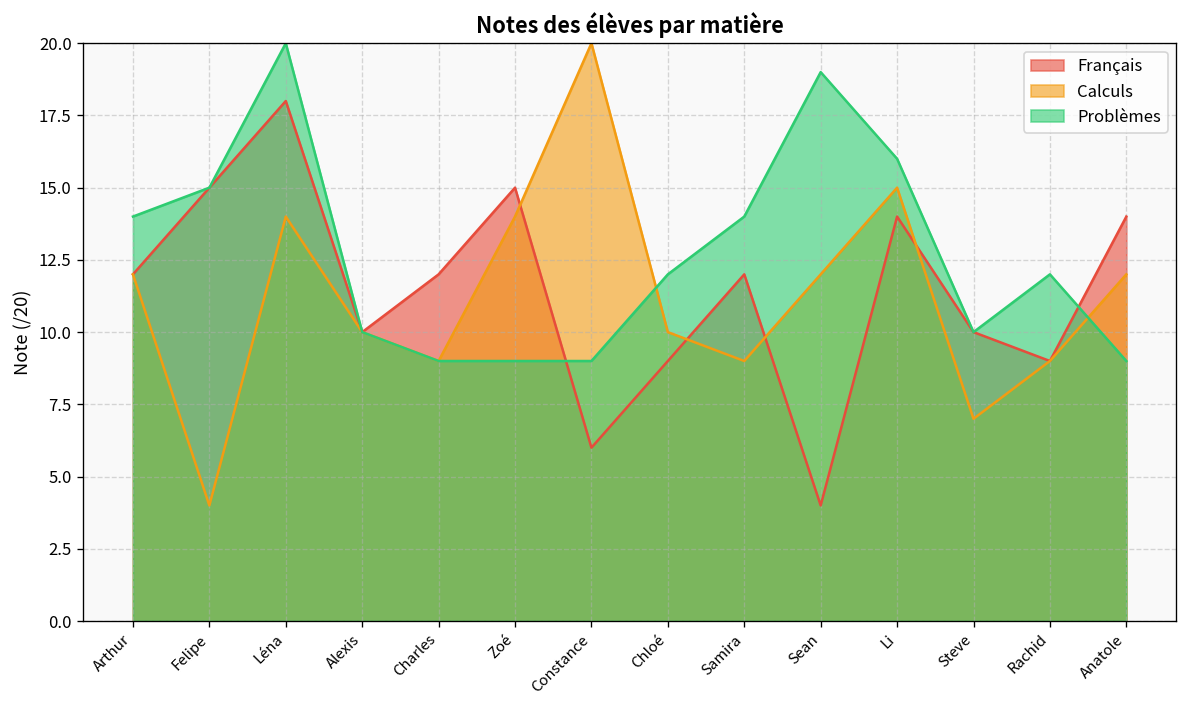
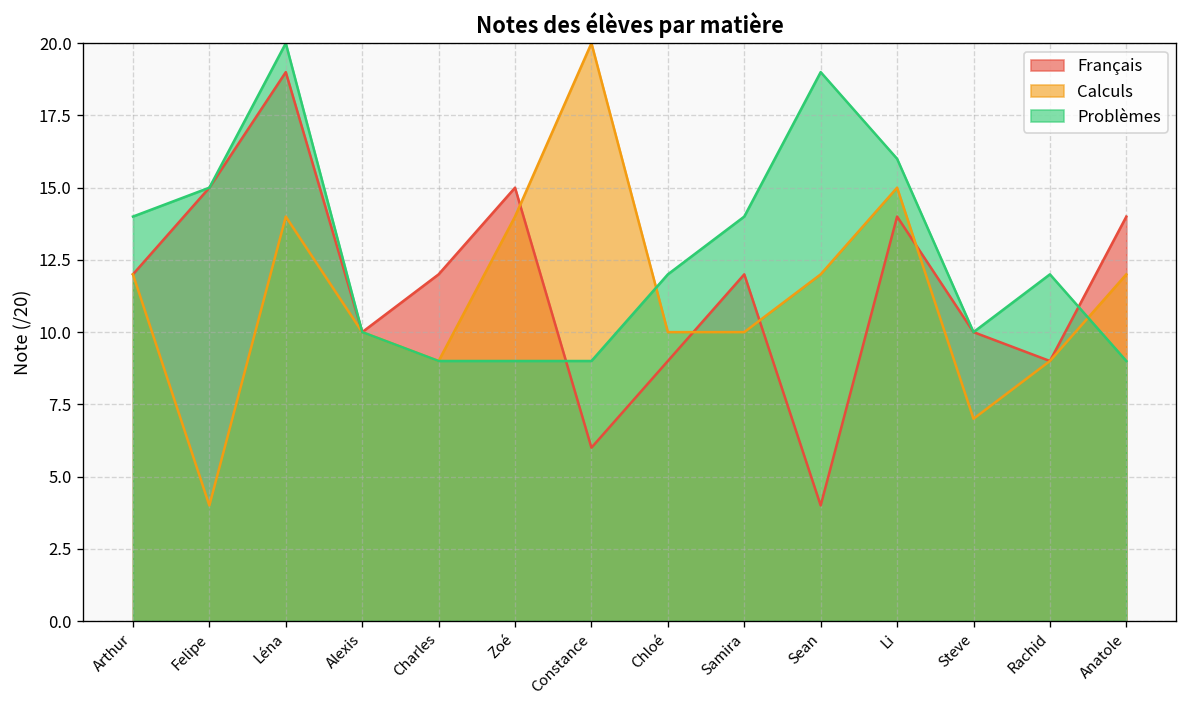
Français, Léna: 18 -> 19
Calculs, Samira: 9 -> 10
